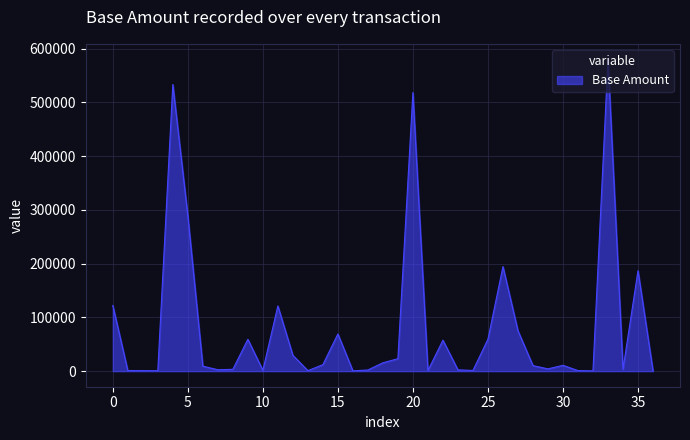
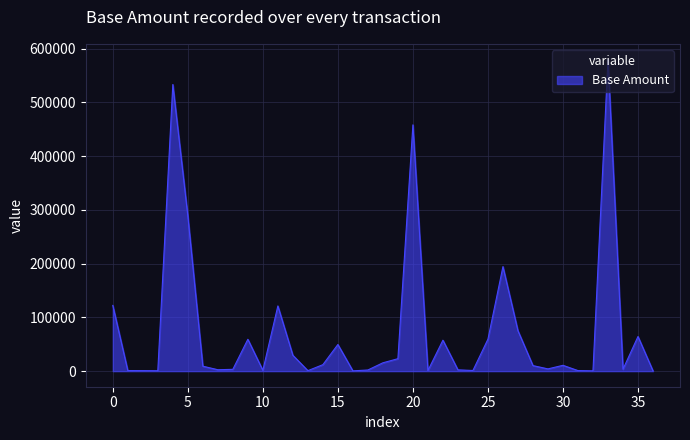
15: 70000 -> 50000
20: 520000 -> 460000
35: 190000 -> 60000
